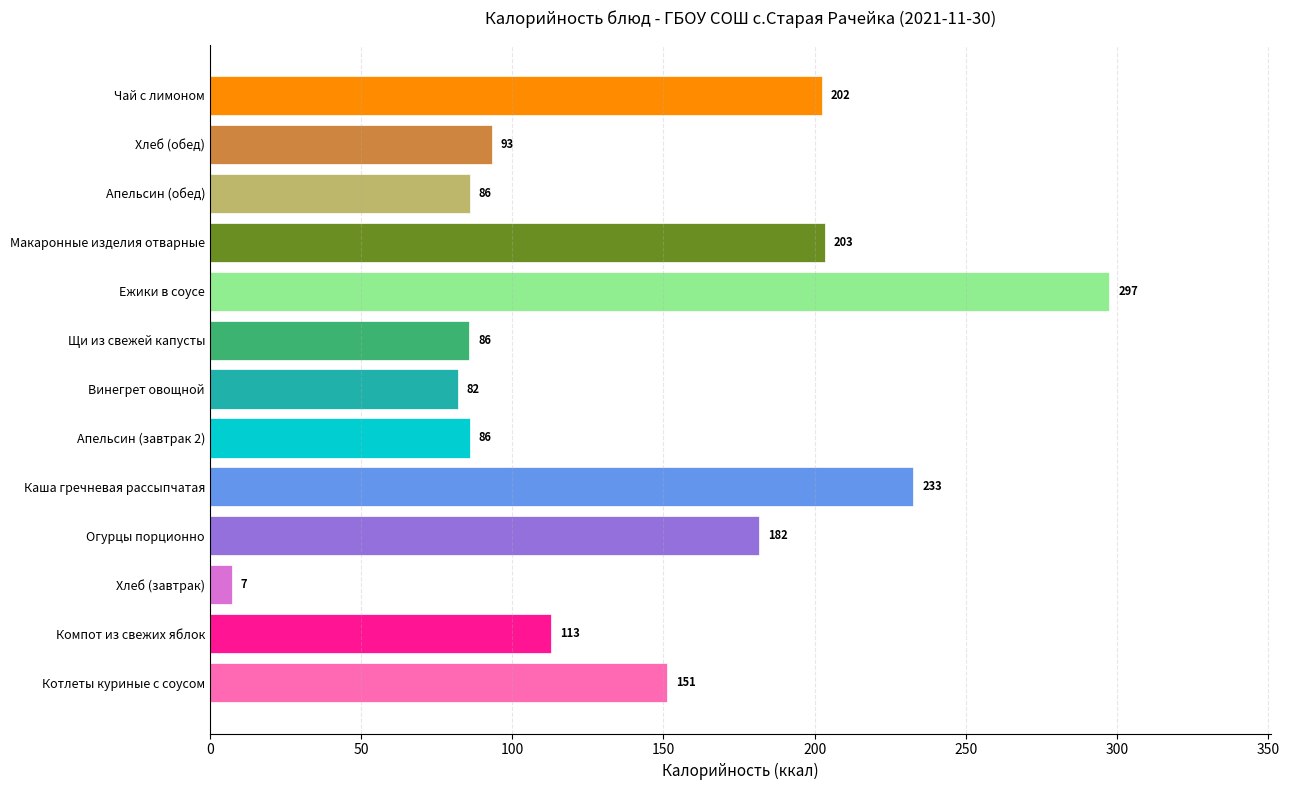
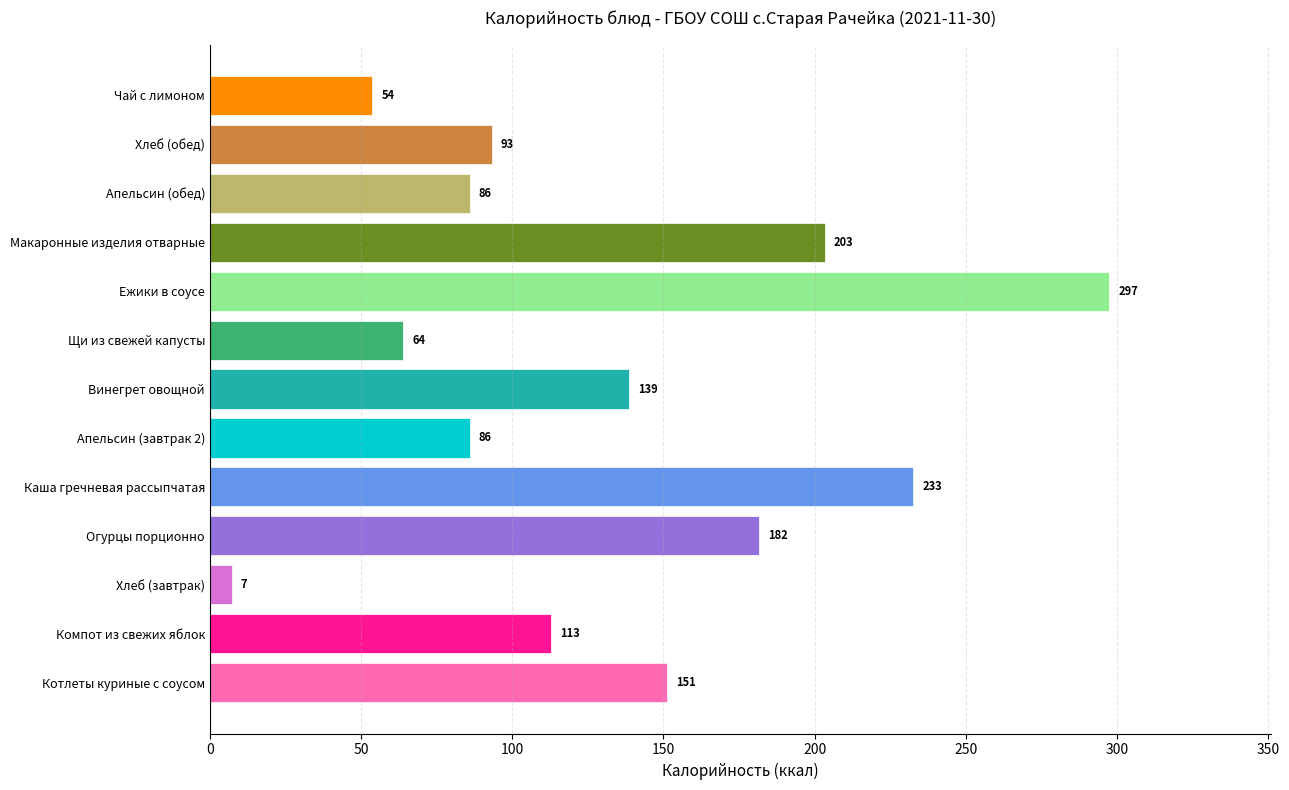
Чай с лимоном: 202 -> 54
Щи из свежей капусты: 86 -> 64
Винегрет овощной: 82 -> 139
